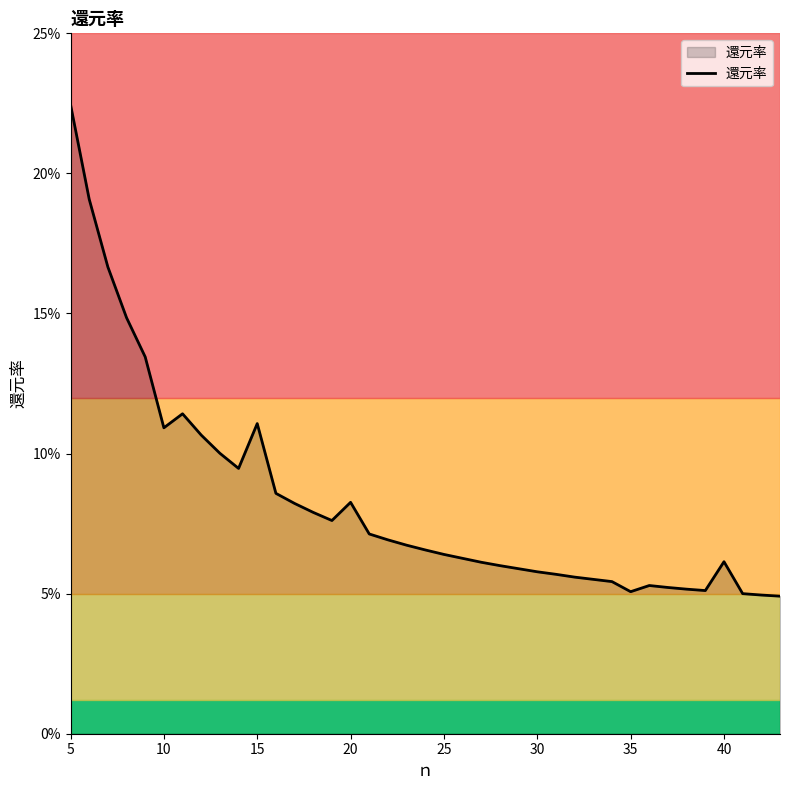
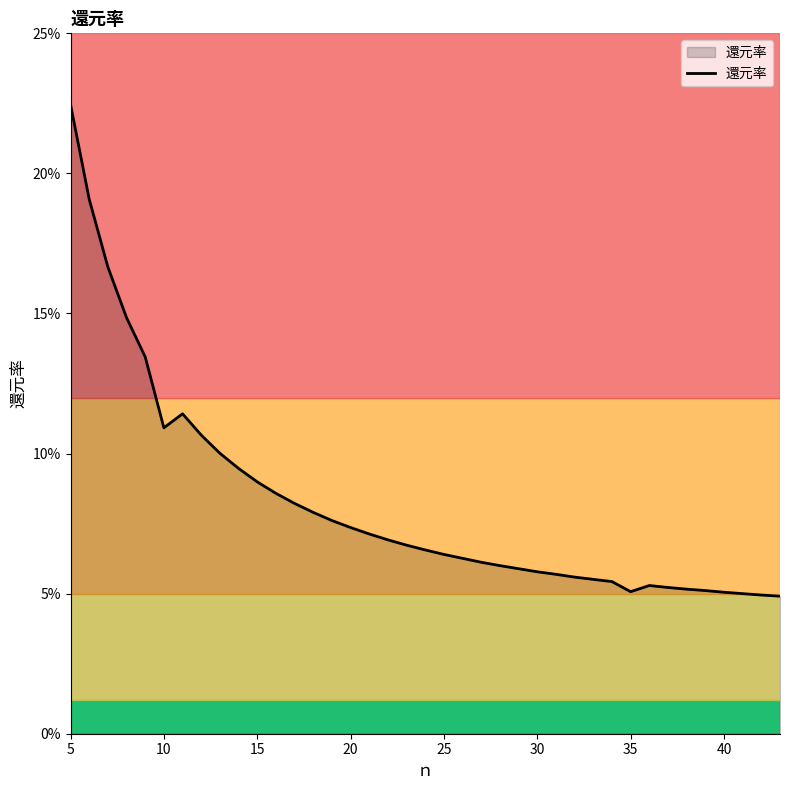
15: 11.1% -> 9.0%
20: 8.3% -> 7.4%
40: 6.1% -> 5.1%
